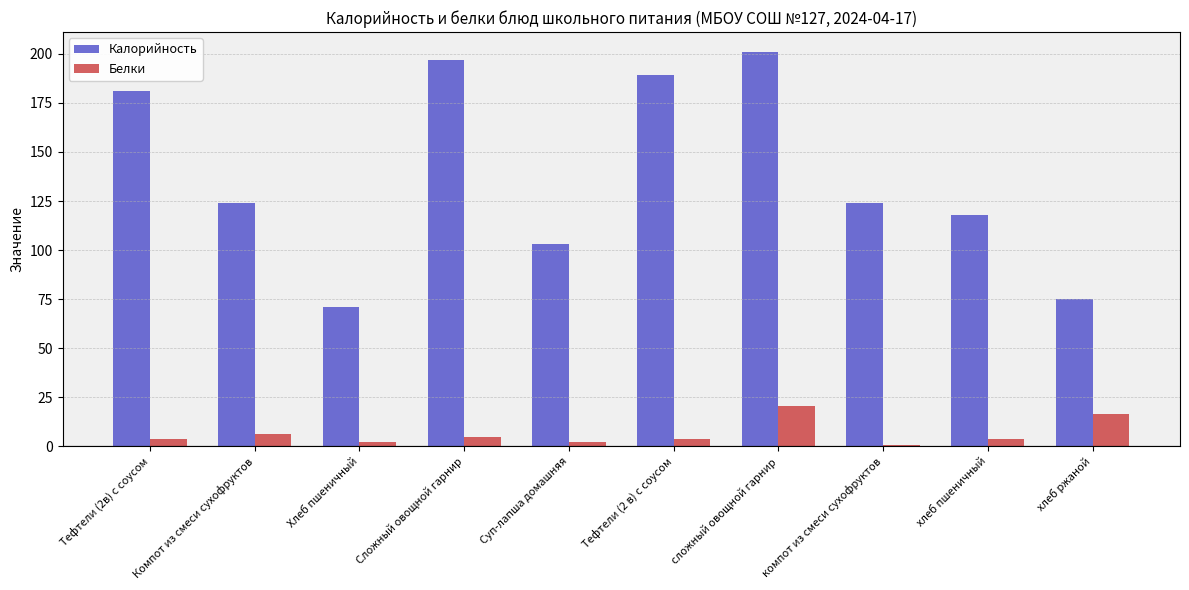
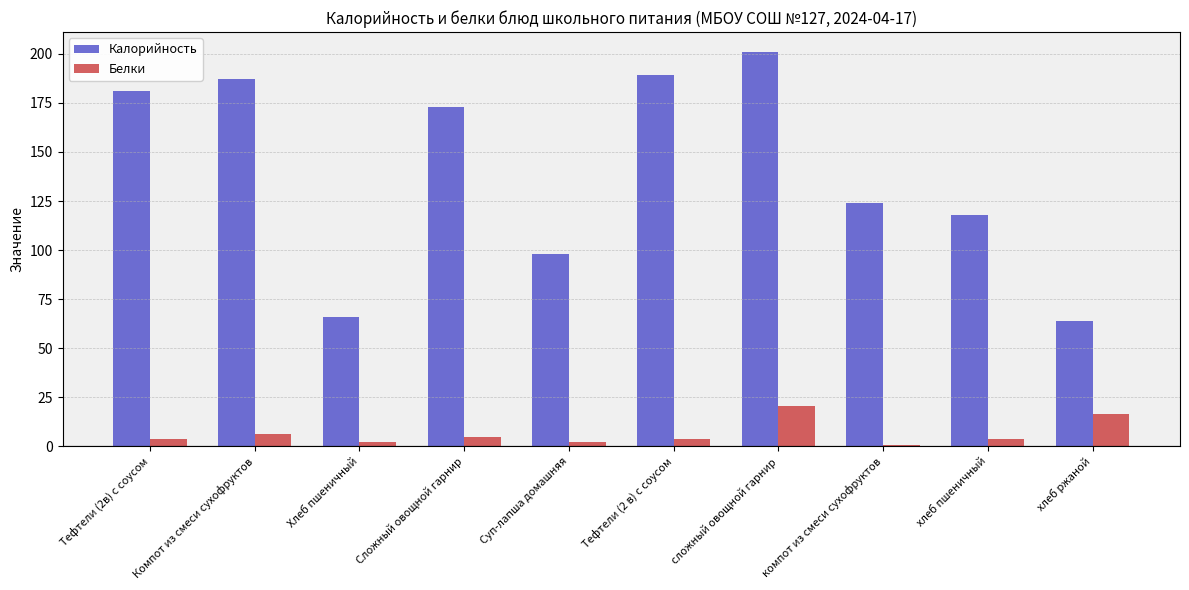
Калорийность, Компот из смеси сухофруктов: 124 -> 187
Калорийность, Хлеб пшеничный: 71 -> 66
Калорийность, Сложный овощной гарнир: 197 -> 173
Калорийность, Суп-лапша домашняя: 103 -> 98
Калорийность, хлеб ржаной: 75 -> 64
